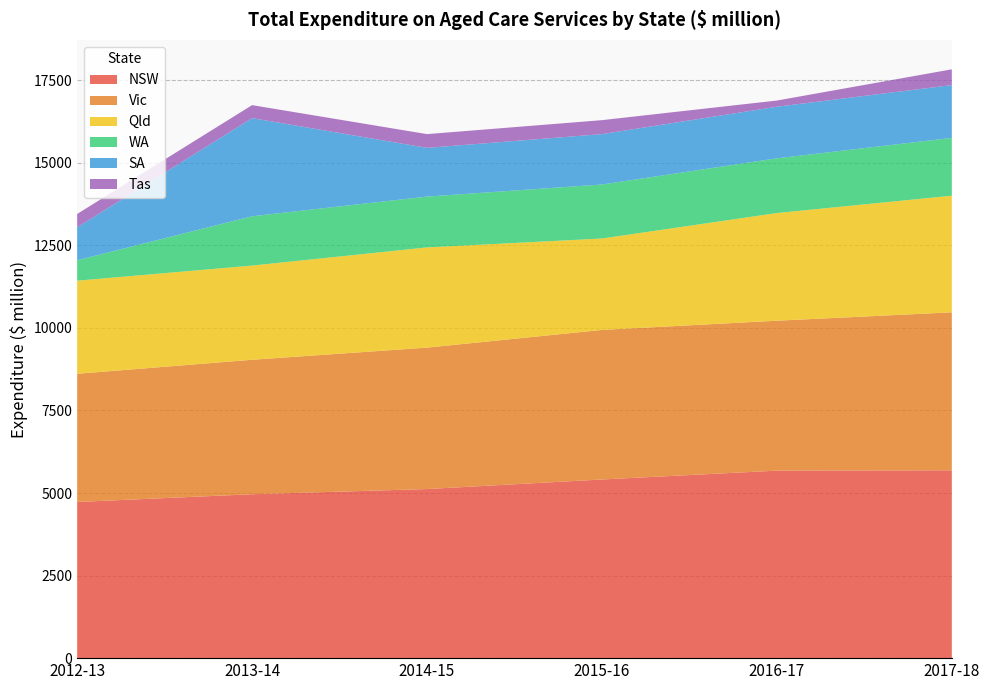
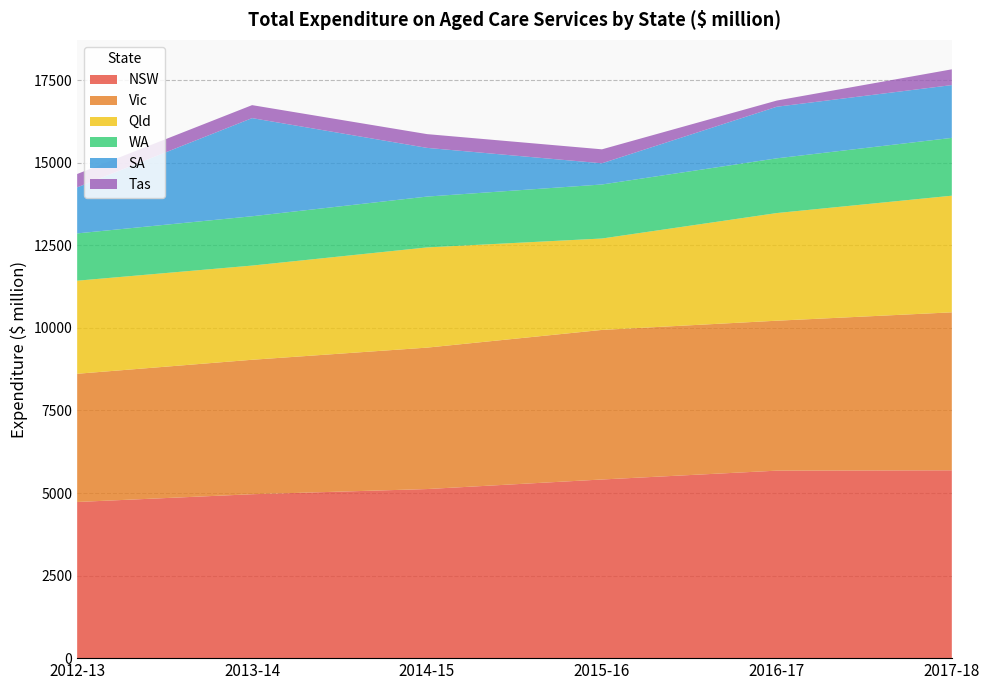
WA, 2012-13: 600 -> 1400
SA, 2012-13: 1000 -> 1400
SA, 2015-16: 1500 -> 600
